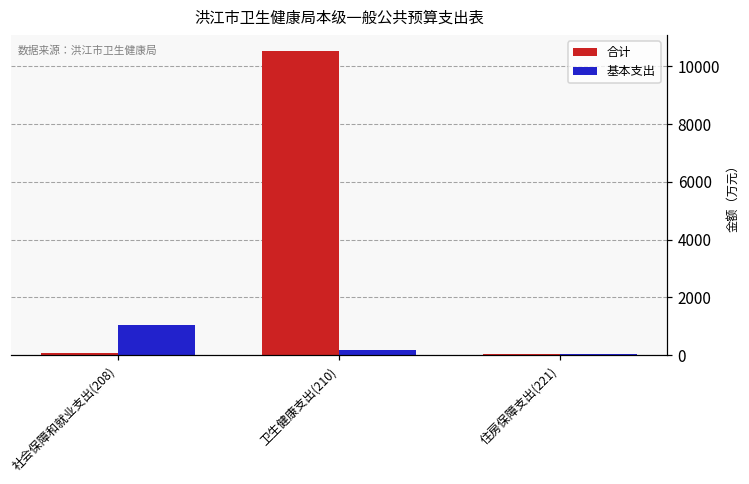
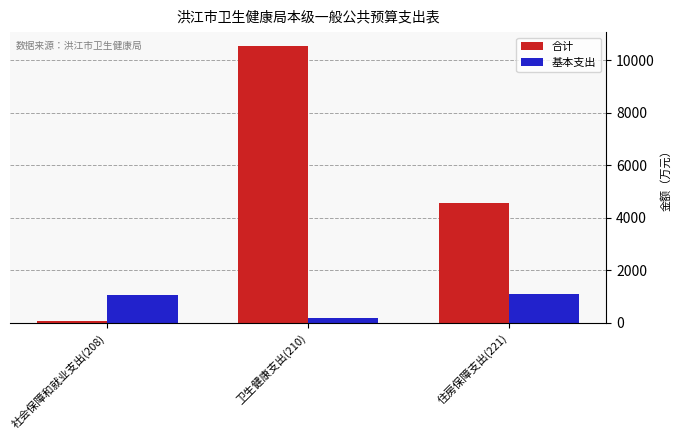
合计, 住房保障支出(221): 100 -> 4600
基本支出, 住房保障支出(221): 100 -> 1100
